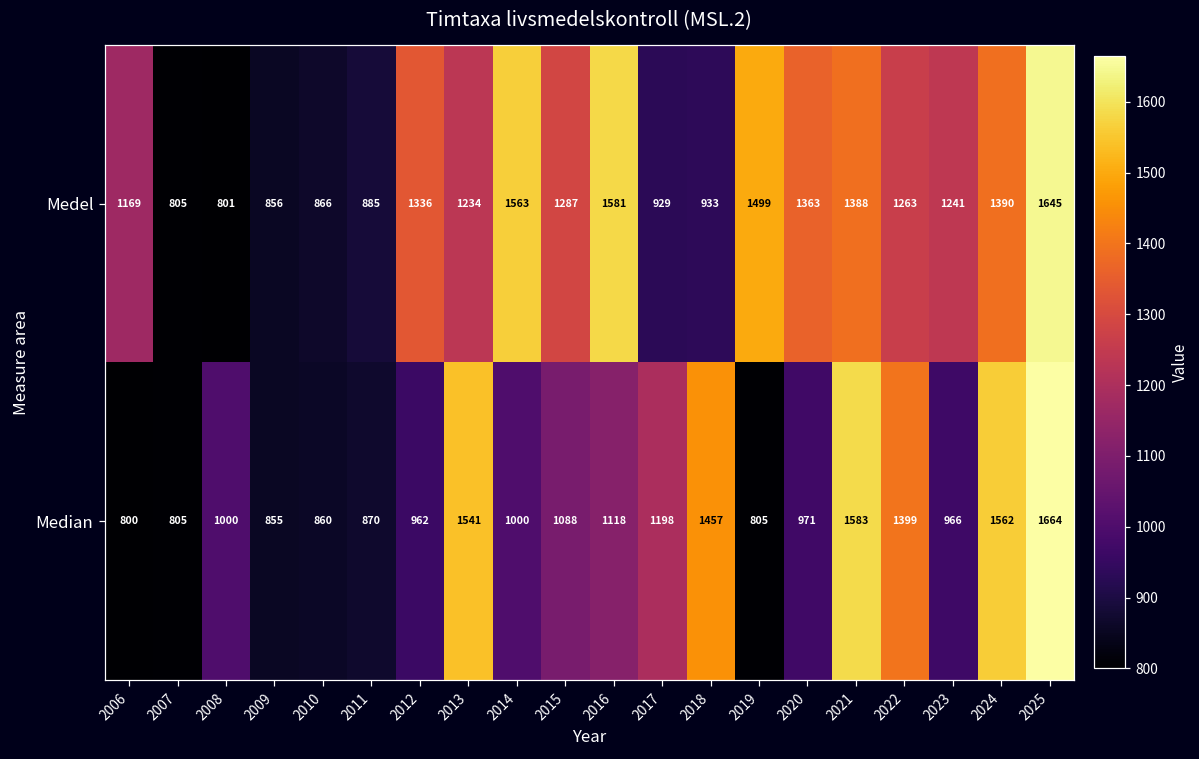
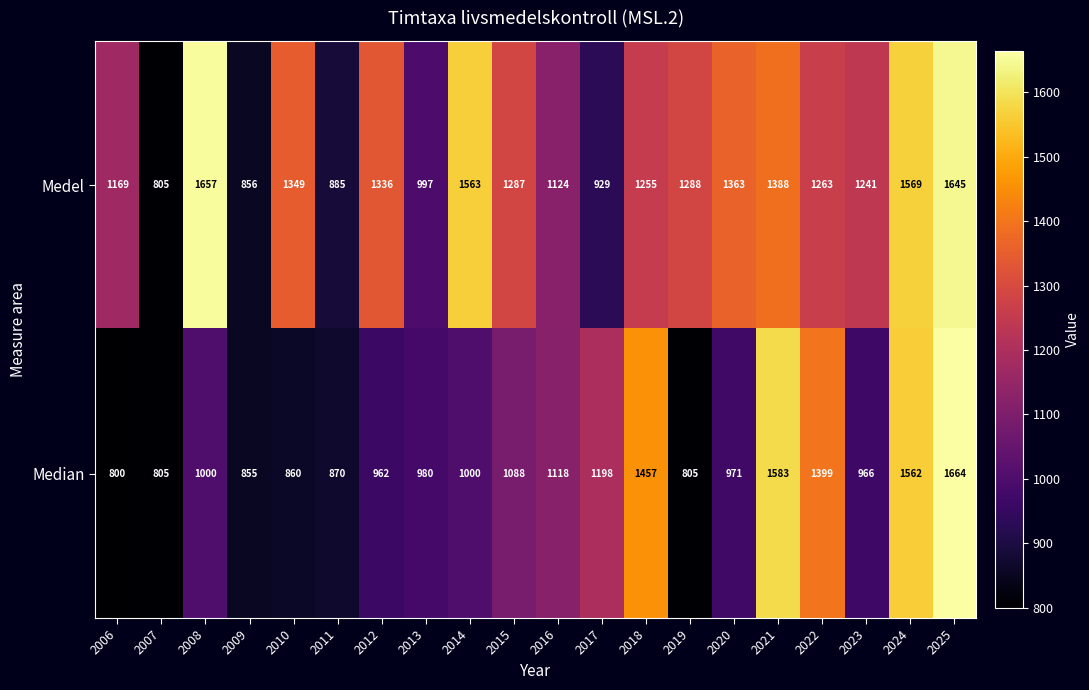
Medel, 2008: 801 -> 1657
Medel, 2010: 866 -> 1349
Medel, 2013: 1234 -> 997
Medel, 2016: 1581 -> 1124
Medel, 2018: 933 -> 1255
Medel, 2019: 1499 -> 1288
Medel, 2024: 1390 -> 1569
Median, 2013: 1541 -> 980
